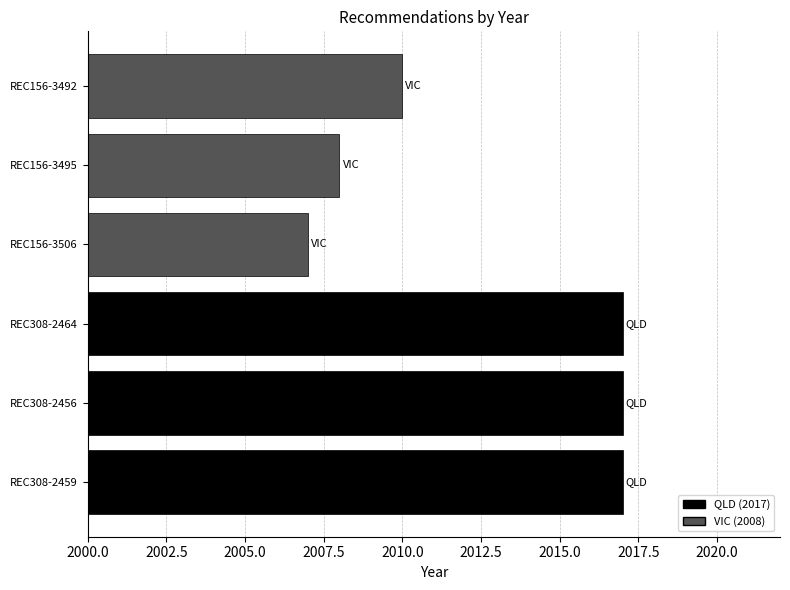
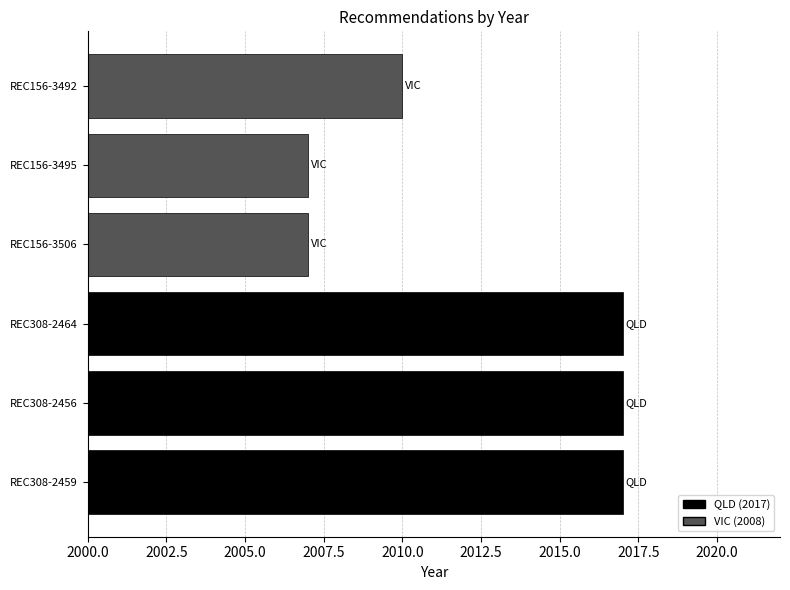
REC156-3495: 2008 -> 2007
